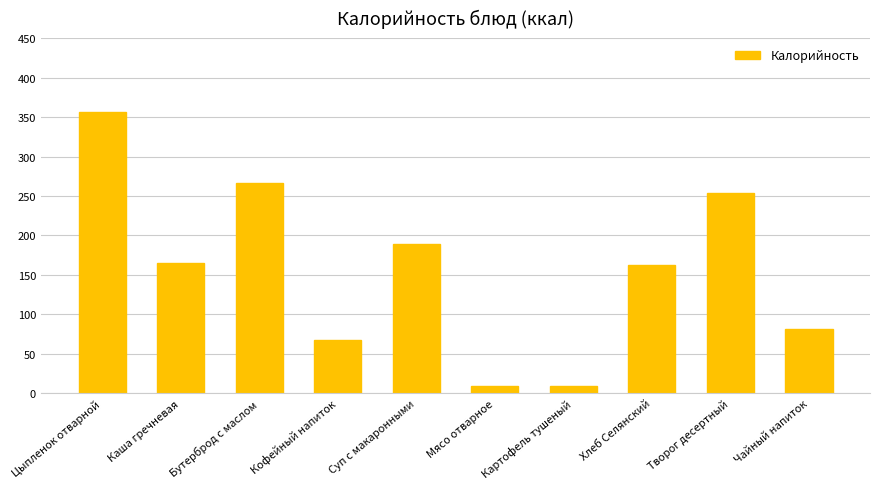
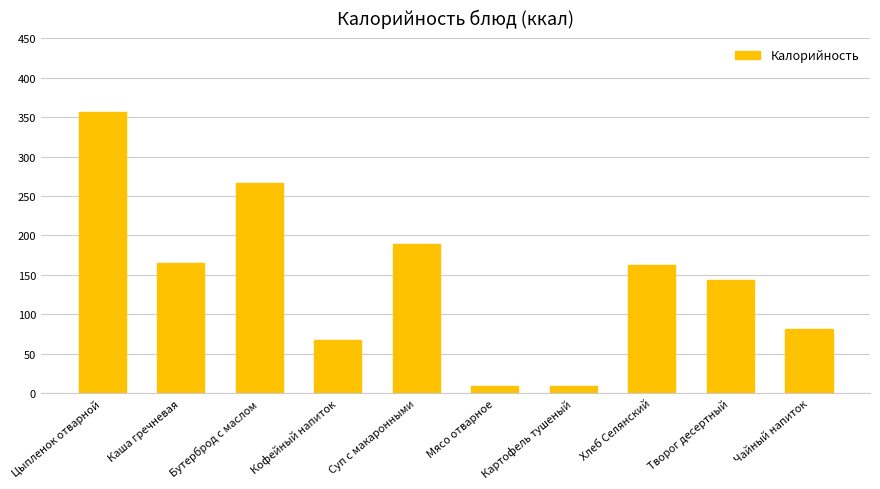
Творог десертный: 250 -> 140
